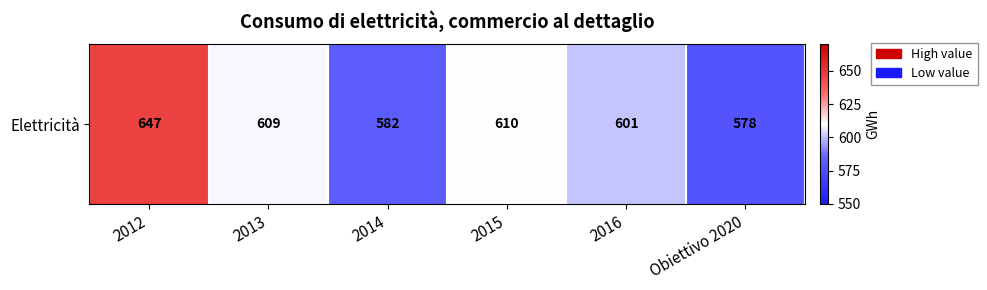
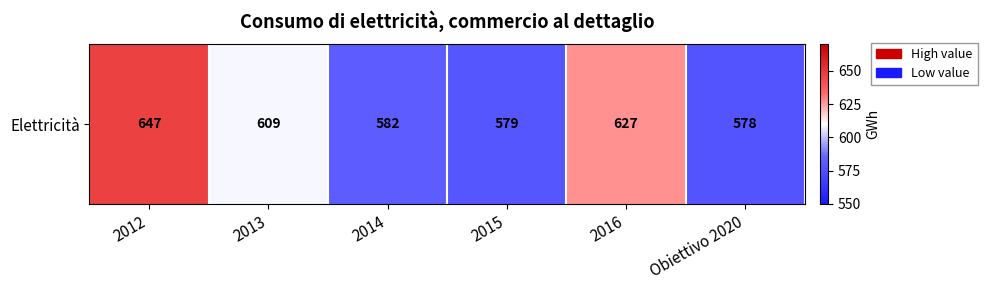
Elettricità, 2015: 610 -> 579
Elettricità, 2016: 601 -> 627
